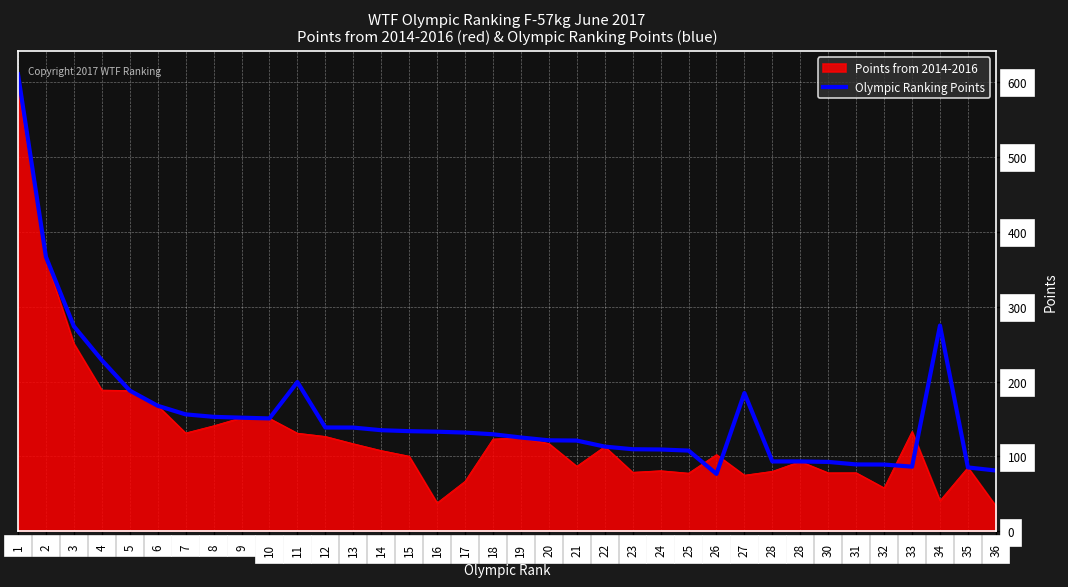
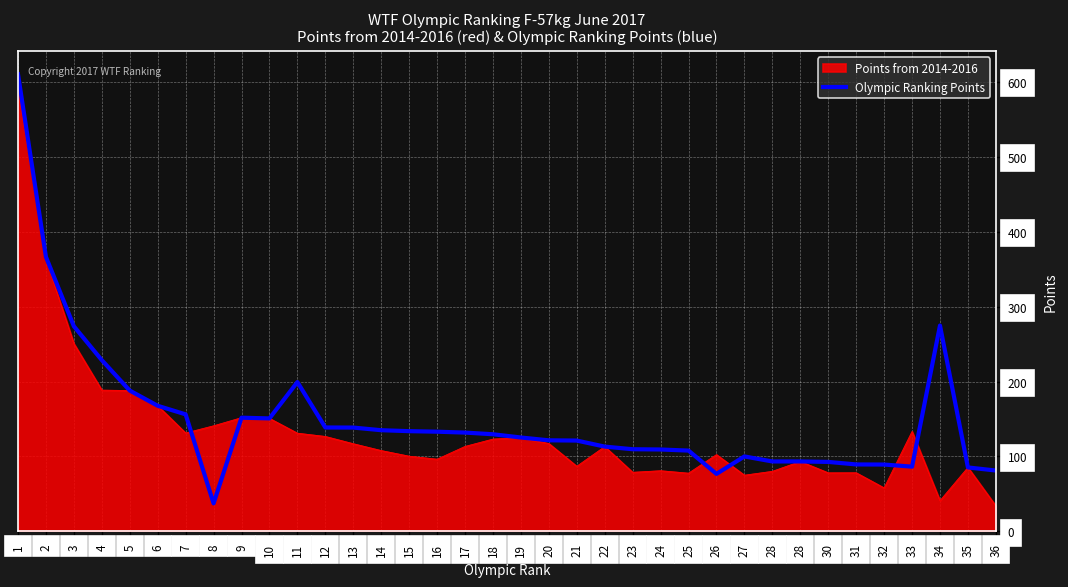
Olympic Ranking Points, 8: 150 -> 40
Points from 2014-2016, 16: 40 -> 100
Points from 2014-2016, 17: 70 -> 110
Olympic Ranking Points, 27: 180 -> 100
